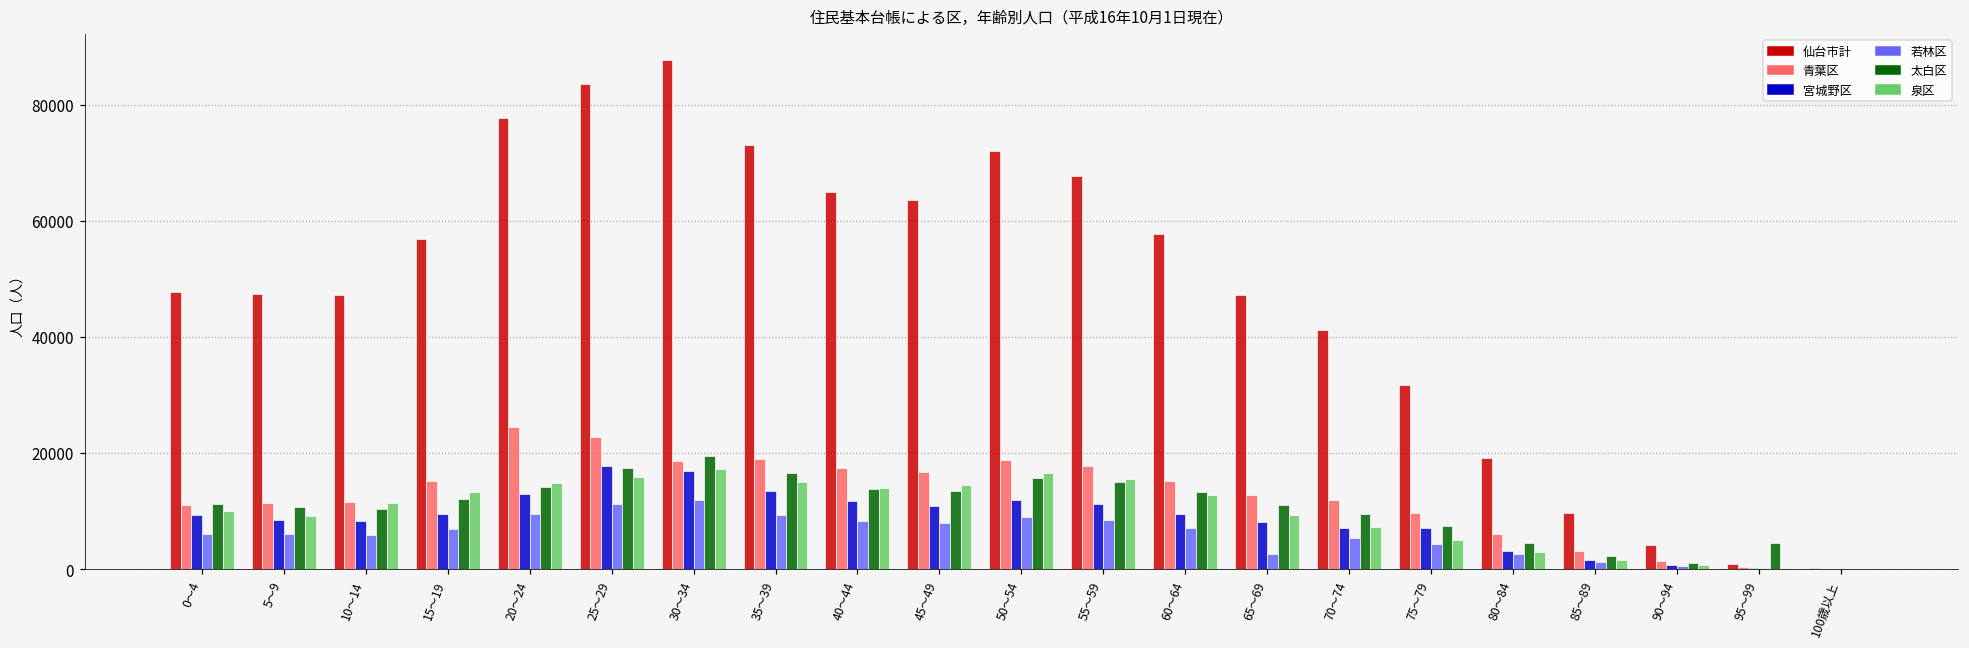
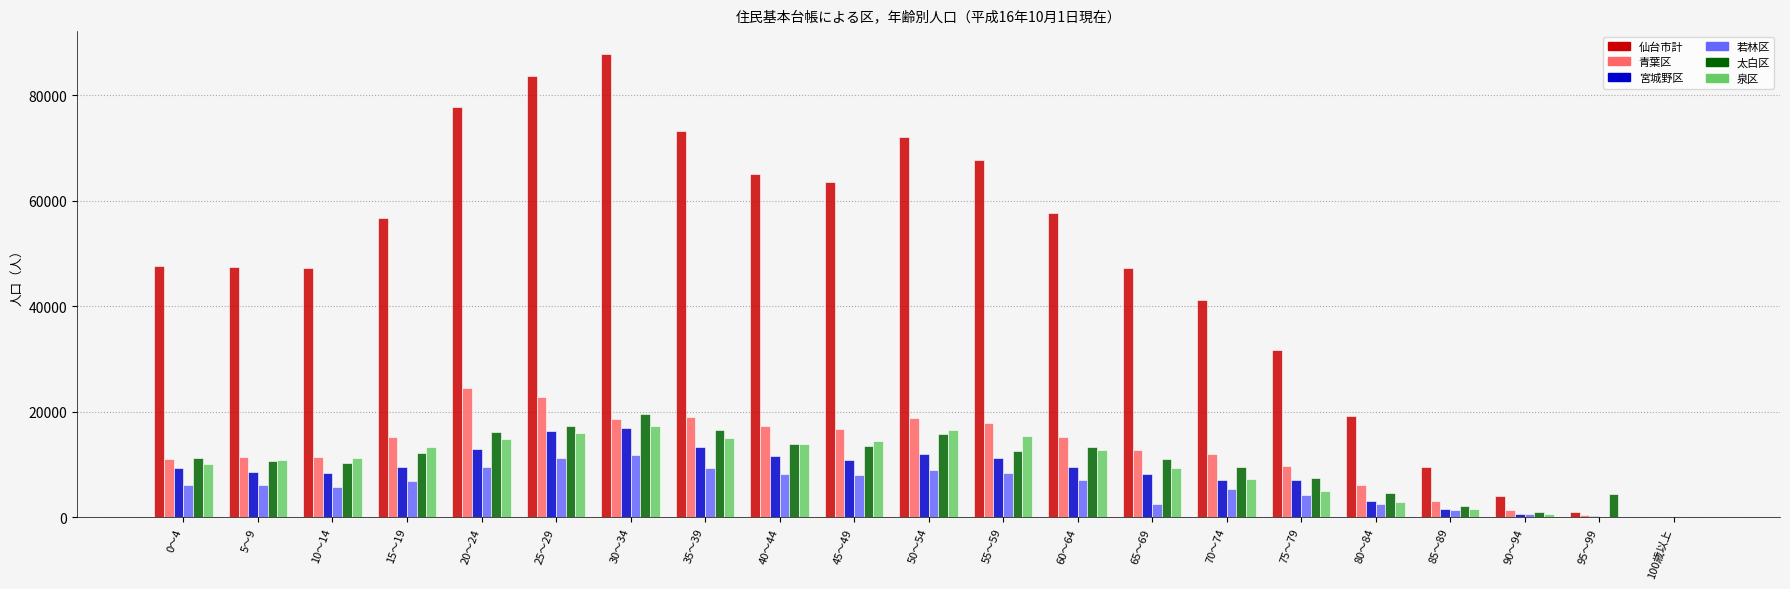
泉区, 5～9: 9000 -> 11000
太白区, 20～24: 14000 -> 16000
宮城野区, 25～29: 18000 -> 16000
太白区, 55～59: 15000 -> 13000
